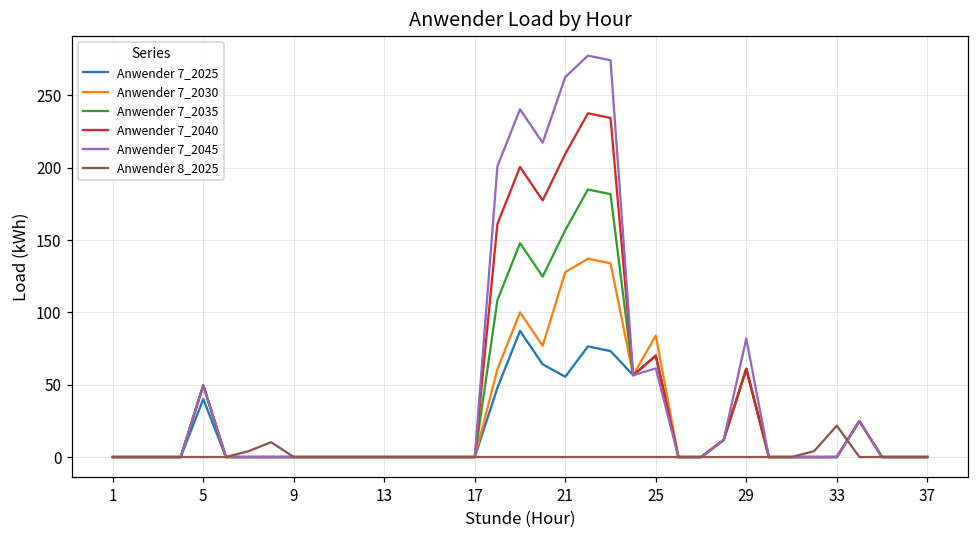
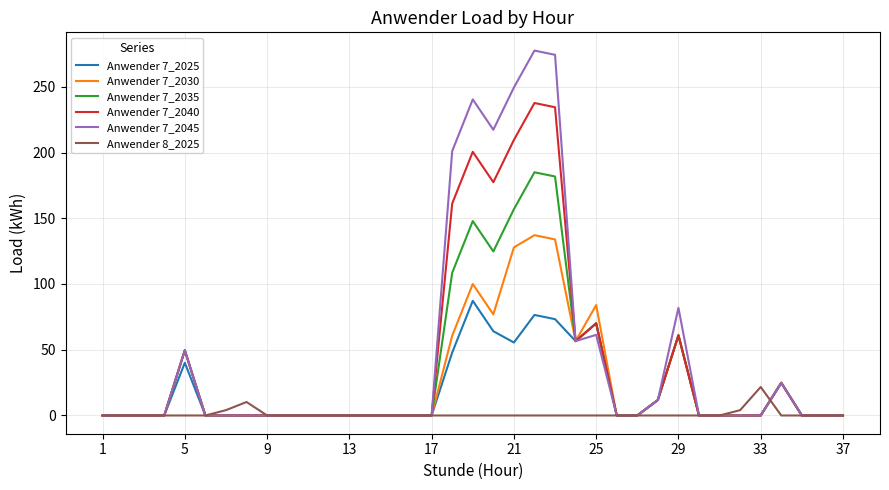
Anwender 7_2045, 21: 263 -> 249
